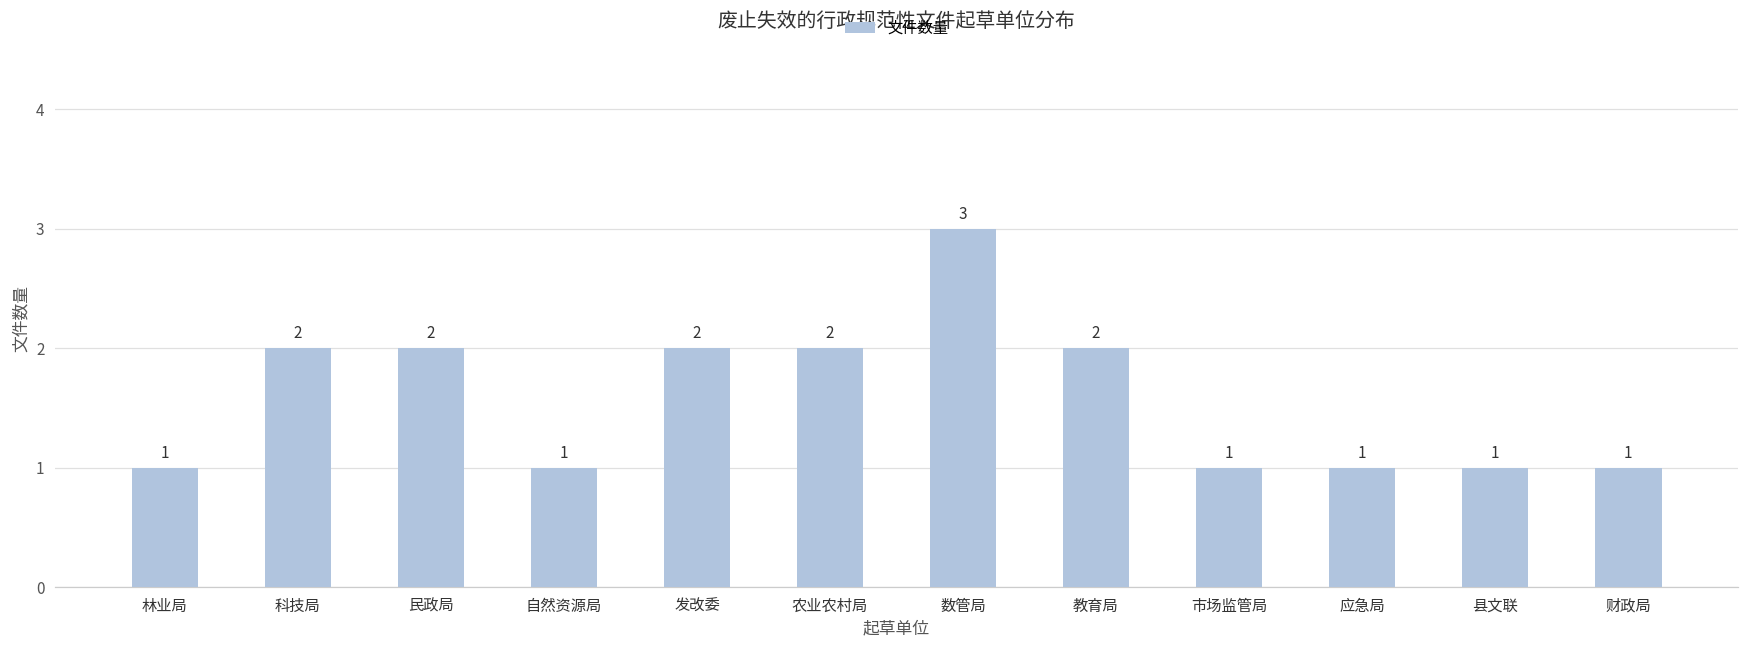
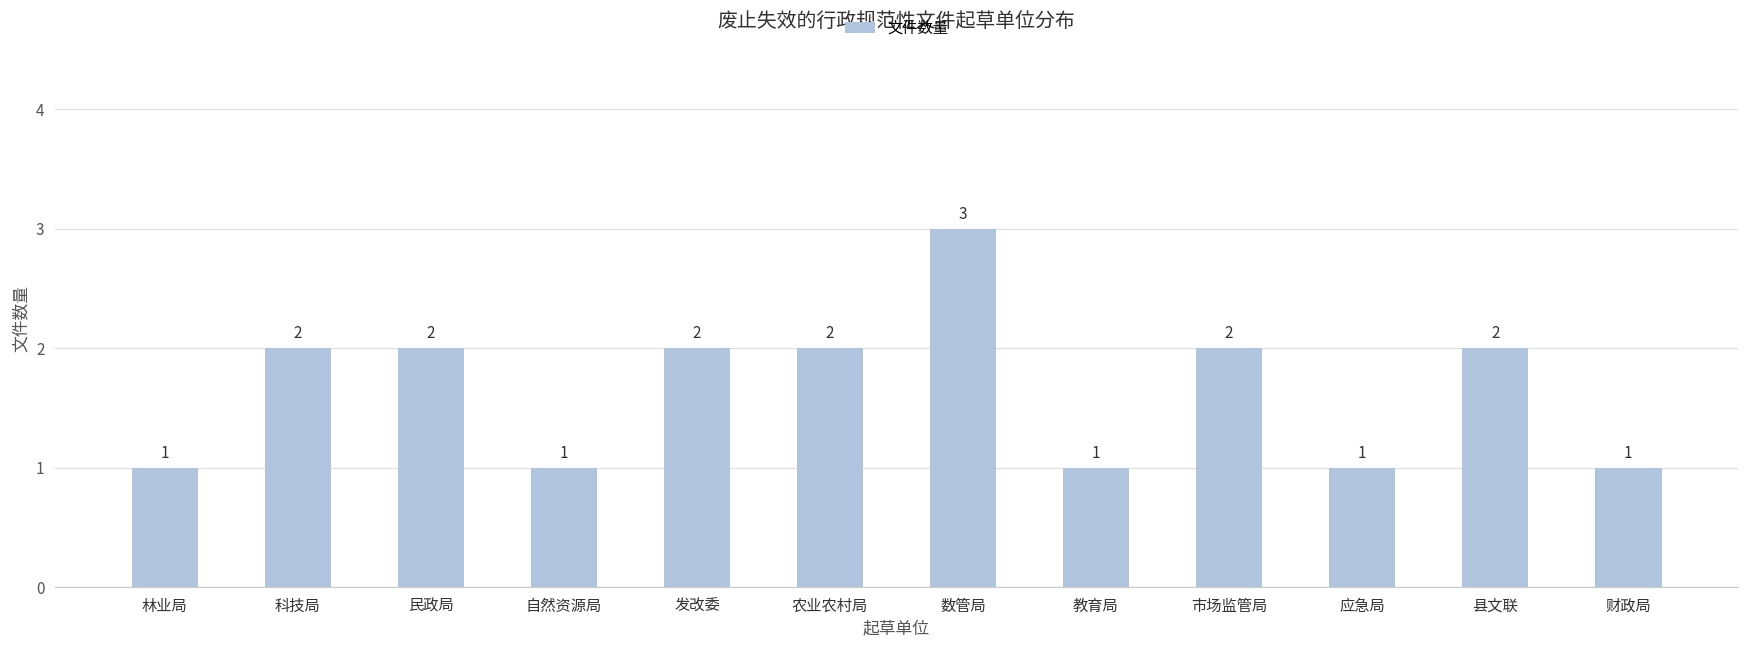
教育局: 2 -> 1
市场监管局: 1 -> 2
县文联: 1 -> 2
